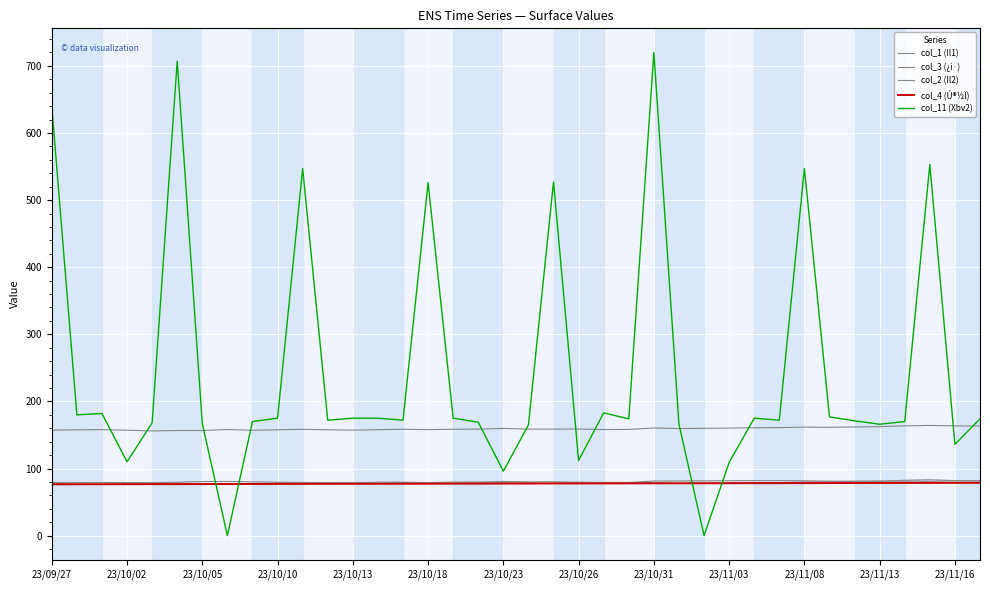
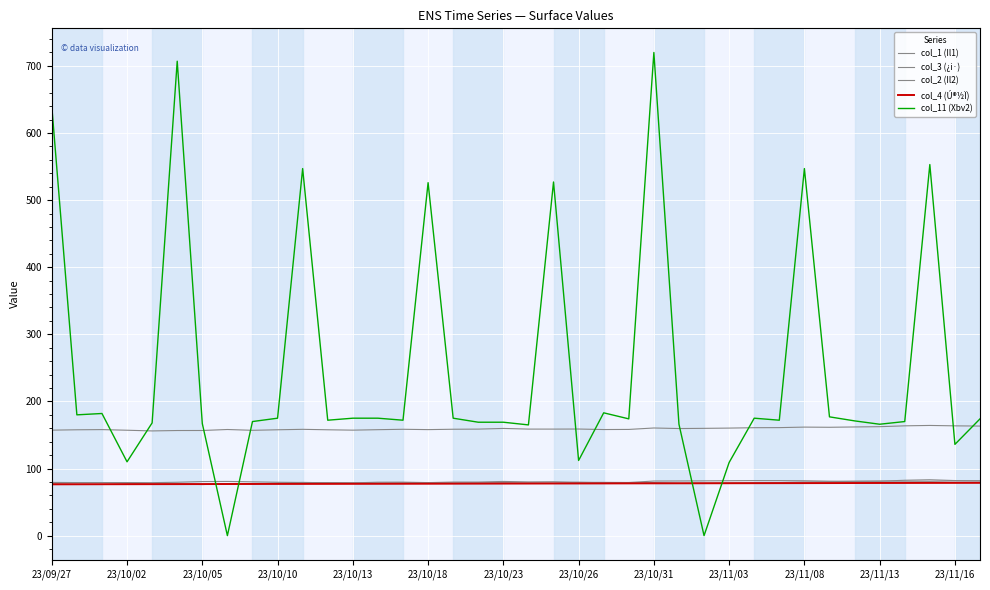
col_11 (Xbv2), 23/10/23: 100 -> 170
